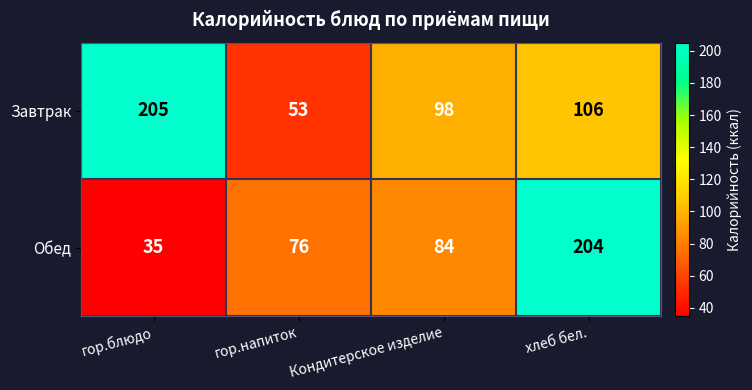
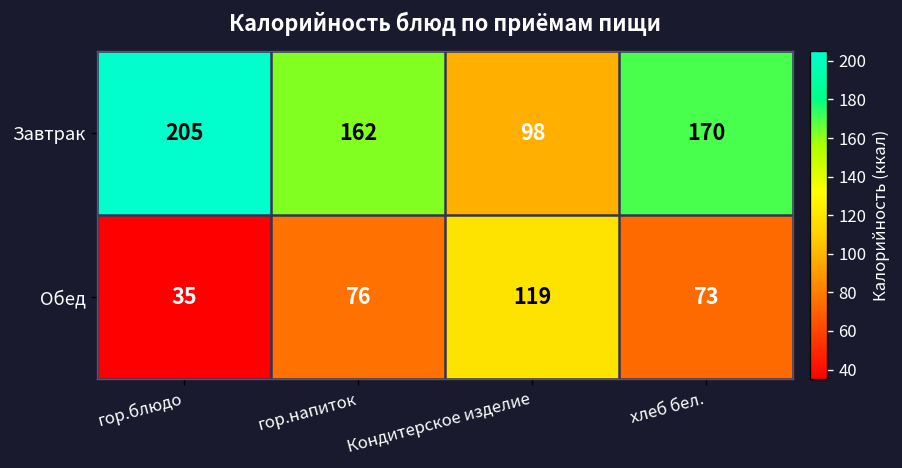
Завтрак, гор.напиток: 53 -> 162
Завтрак, хлеб бел.: 106 -> 170
Обед, Кондитерское изделие: 84 -> 119
Обед, хлеб бел.: 204 -> 73
